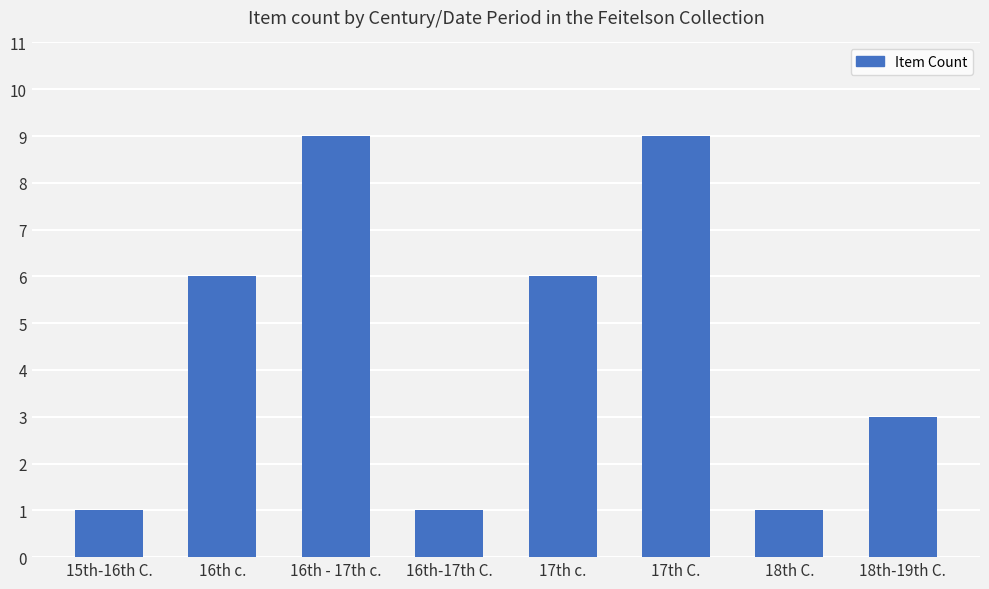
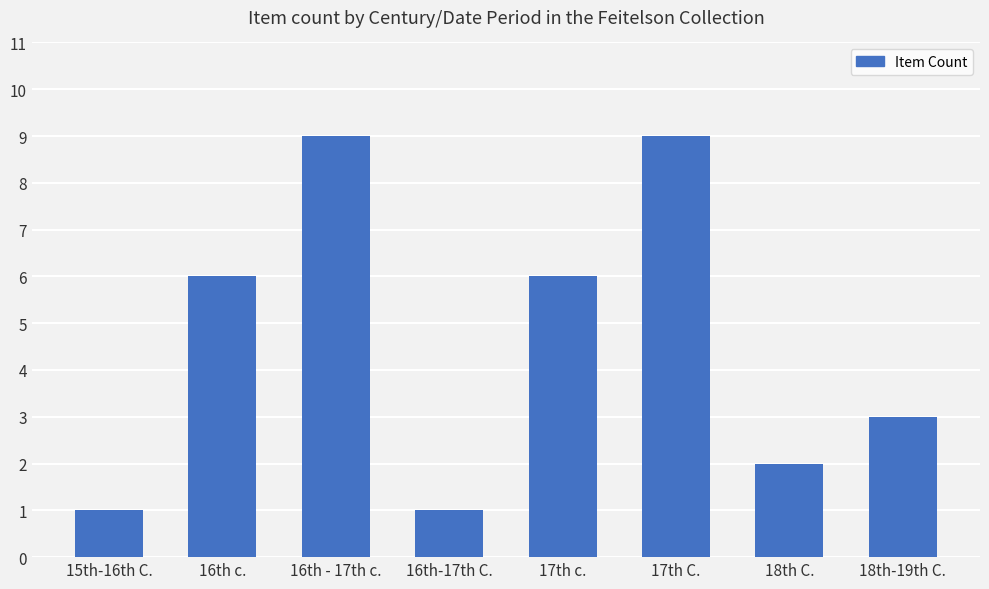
18th C.: 1 -> 2
